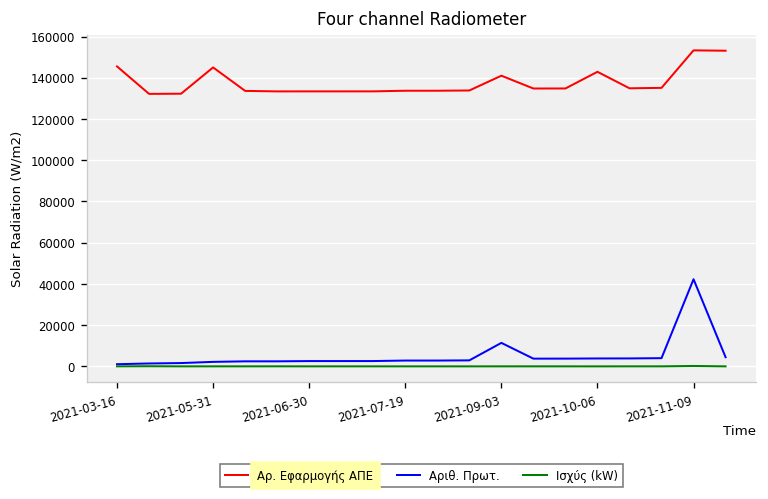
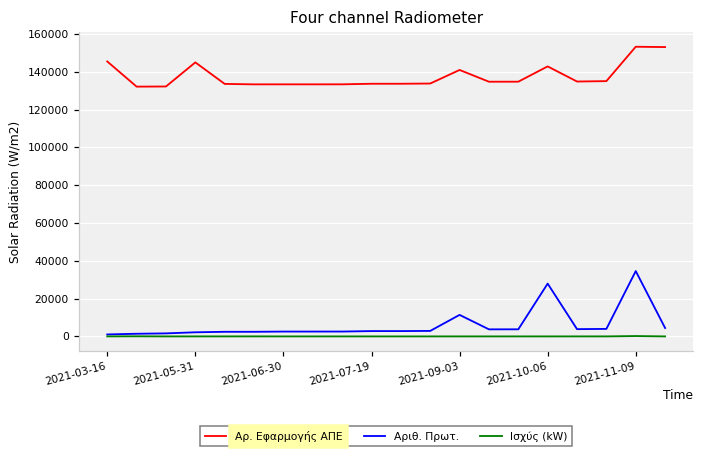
Αριθ. Πρωτ., 2021-10-06: 4000 -> 28000
Αριθ. Πρωτ., 2021-11-09: 42000 -> 35000
